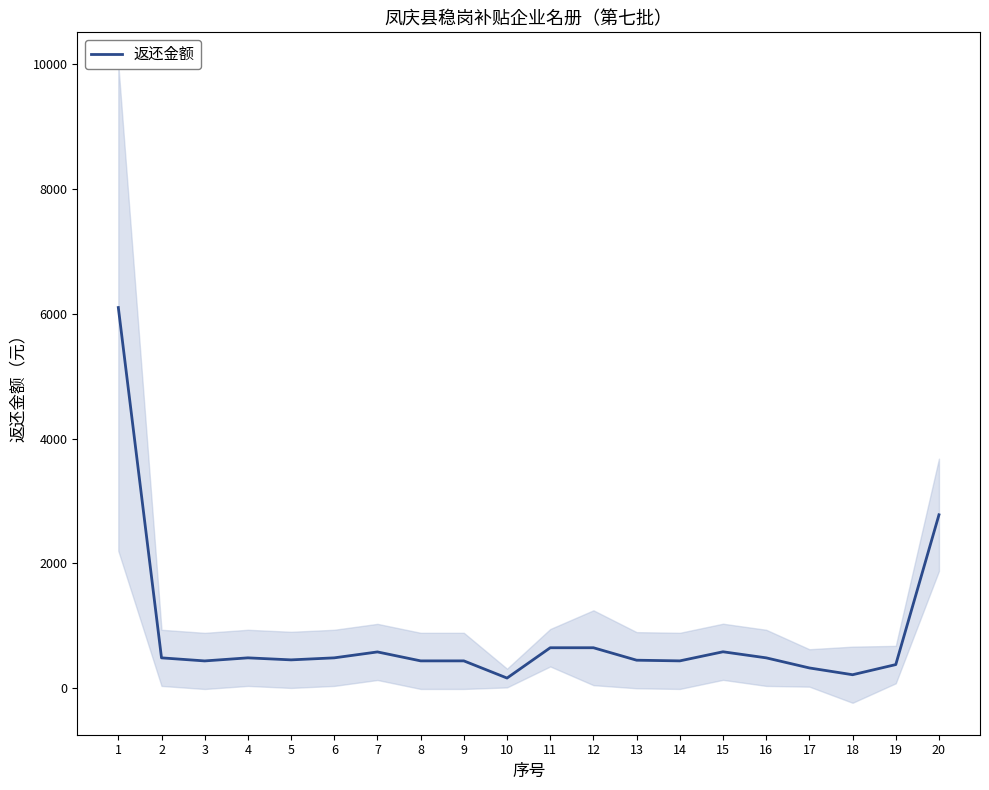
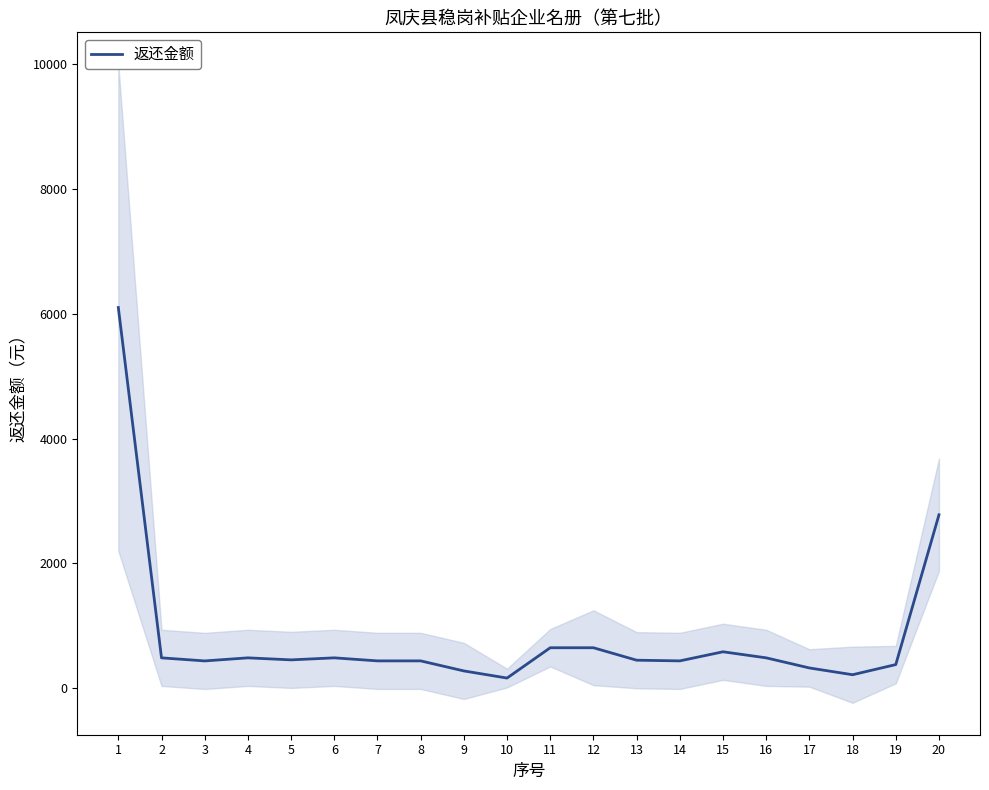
返还金额, 7: 600 -> 400
返还金额, 9: 400 -> 300
